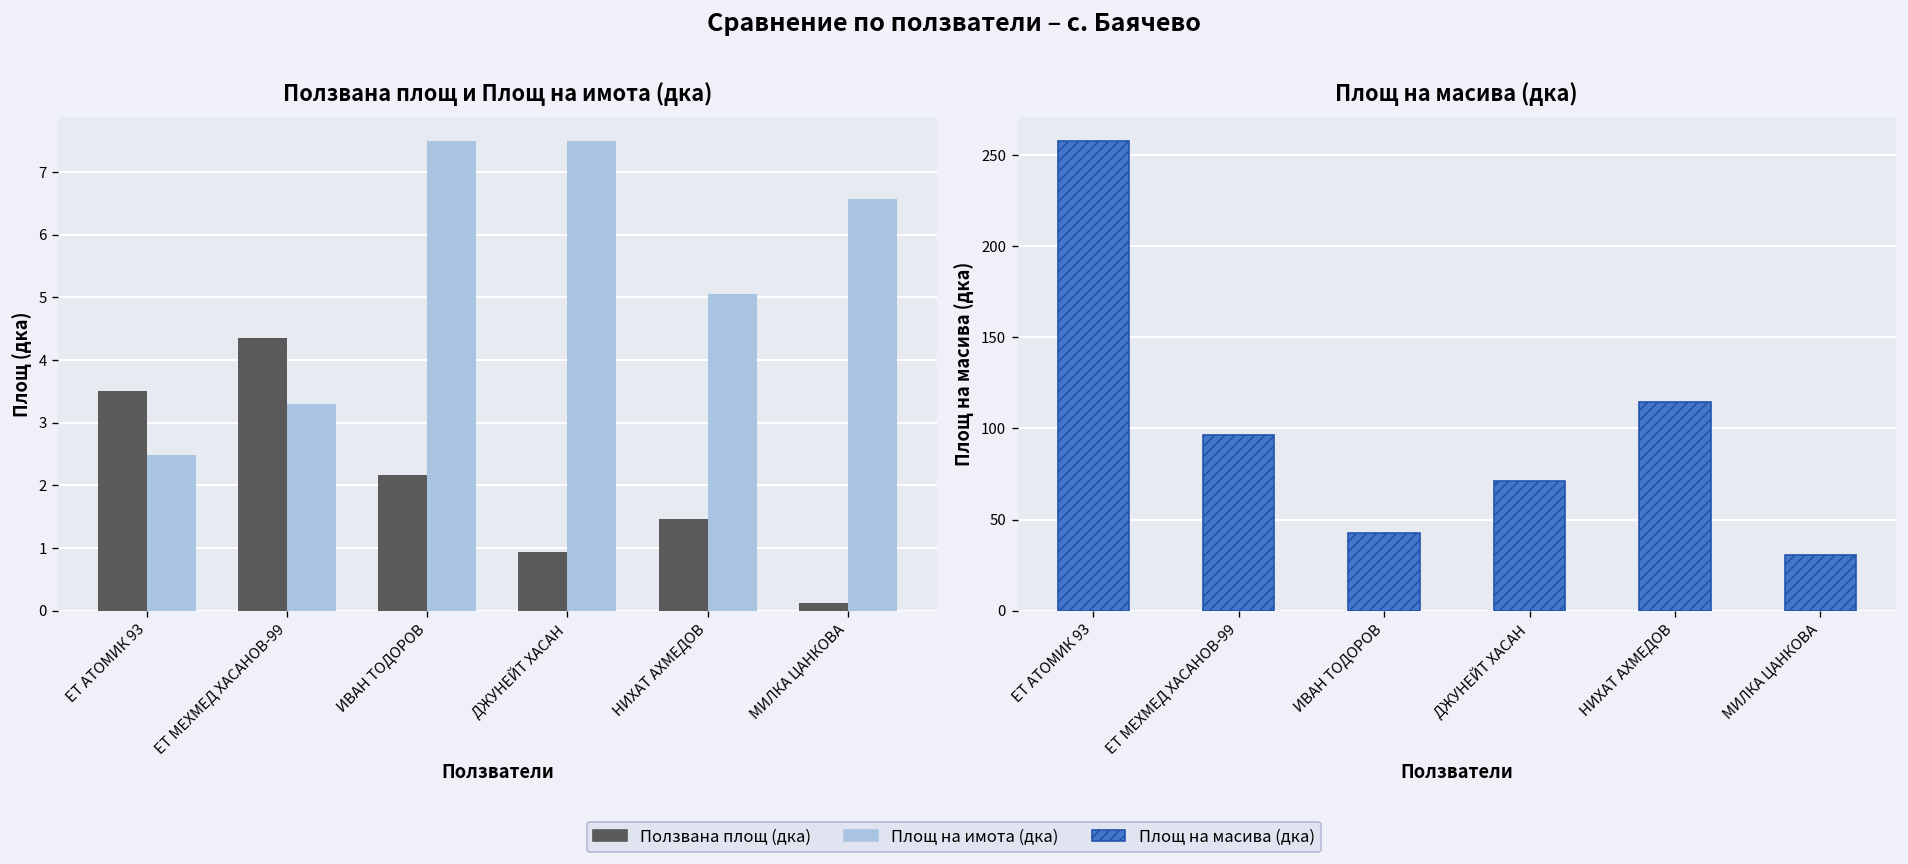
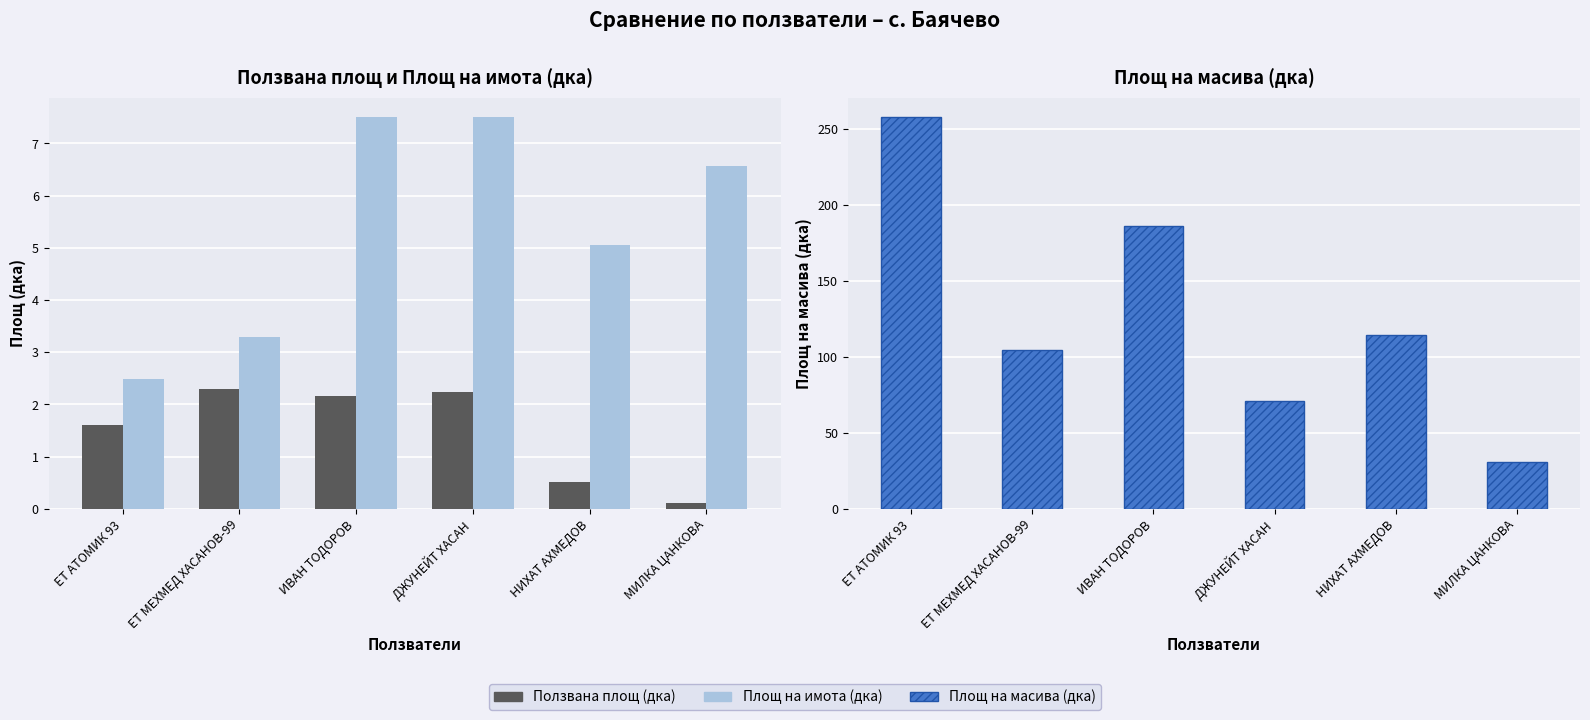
Ползвана площ и Площ на имота (дка), Ползвана площ (дка), ЕТ АТОМИК 93: 3.5 -> 1.6
Ползвана площ и Площ на имота (дка), Ползвана площ (дка), ЕТ МЕХМЕД ХАСАНОВ-99: 4.4 -> 2.3
Ползвана площ и Площ на имота (дка), Ползвана площ (дка), ДЖУНЕЙТ ХАСАН: 0.9 -> 2.2
Ползвана площ и Площ на имота (дка), Ползвана площ (дка), НИХАТ АХМЕДОВ: 1.5 -> 0.5
Площ на масива (дка), ЕТ МЕХМЕД ХАСАНОВ-99: 96 -> 105
Площ на масива (дка), ИВАН ТОДОРОВ: 43 -> 186
